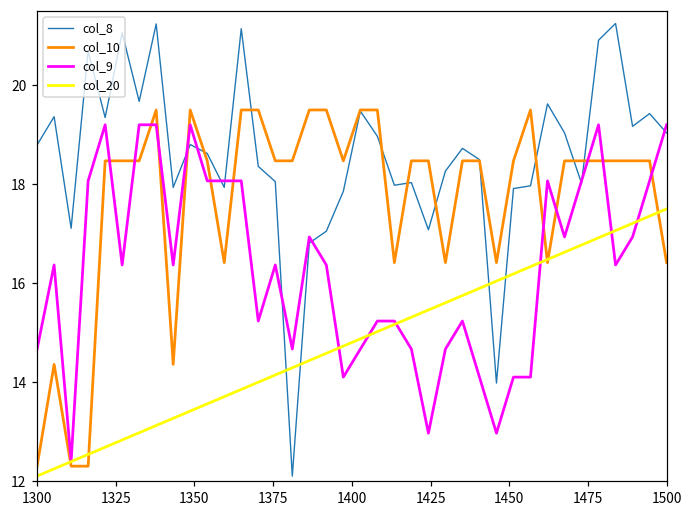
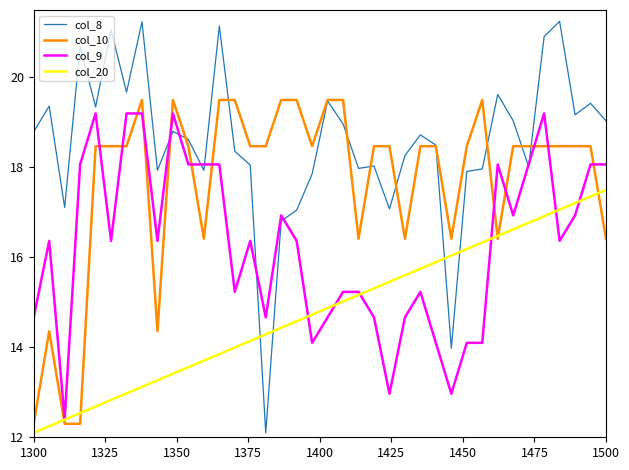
col_9, 1500: 19.2 -> 18.1
